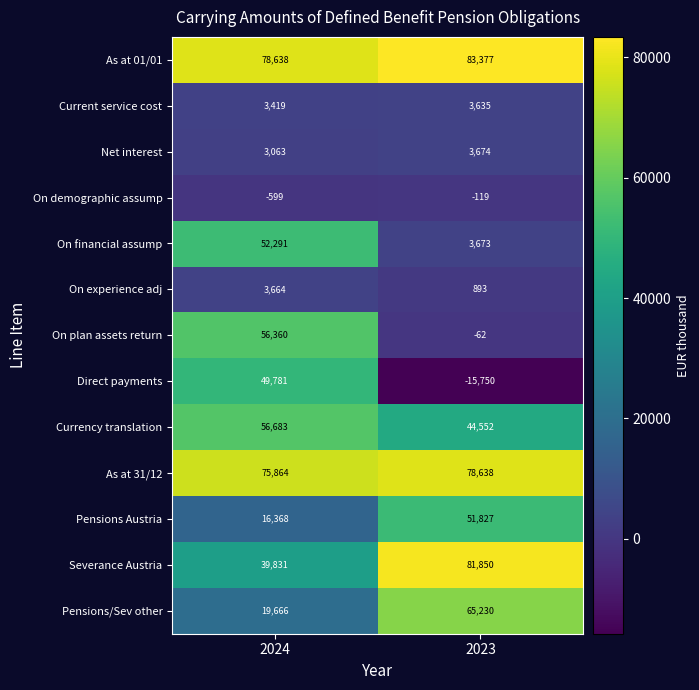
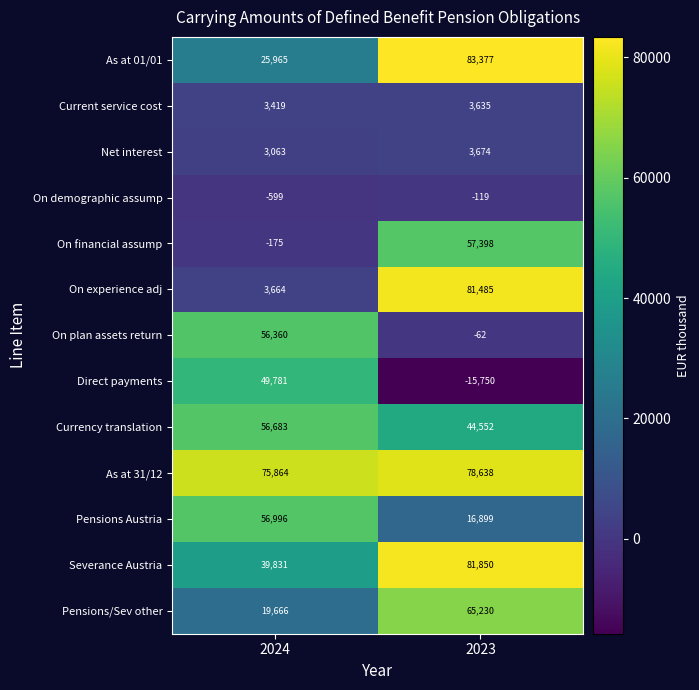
As at 01/01, 2024: 78,638 -> 25,965
On financial assump, 2024: 52,291 -> -175
On financial assump, 2023: 3,673 -> 57,398
On experience adj, 2023: 893 -> 81,485
Pensions Austria, 2024: 16,368 -> 56,996
Pensions Austria, 2023: 51,827 -> 16,899
